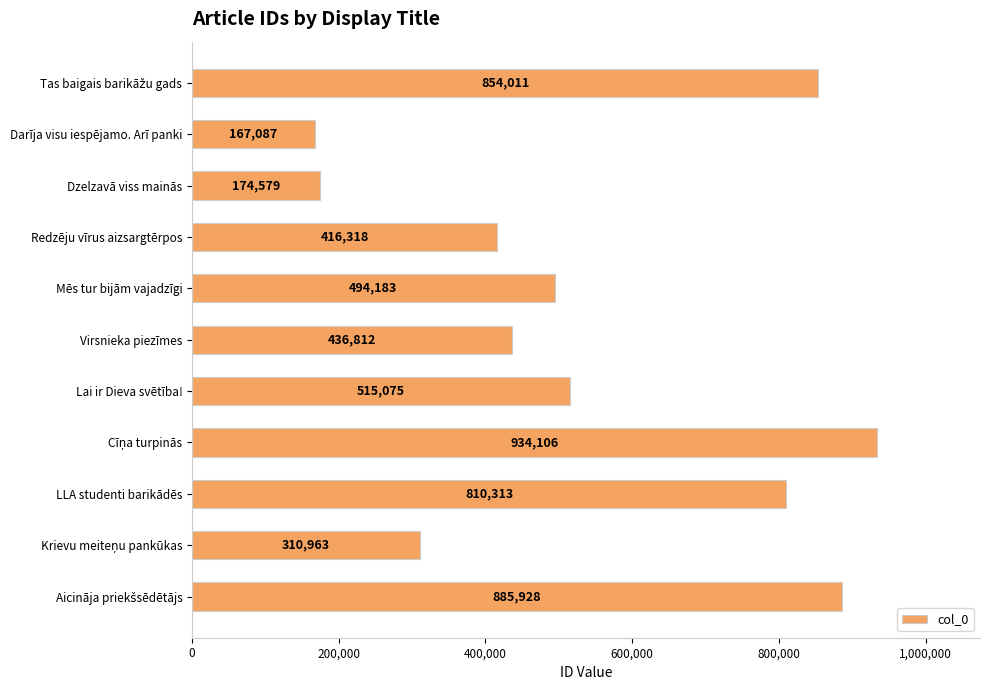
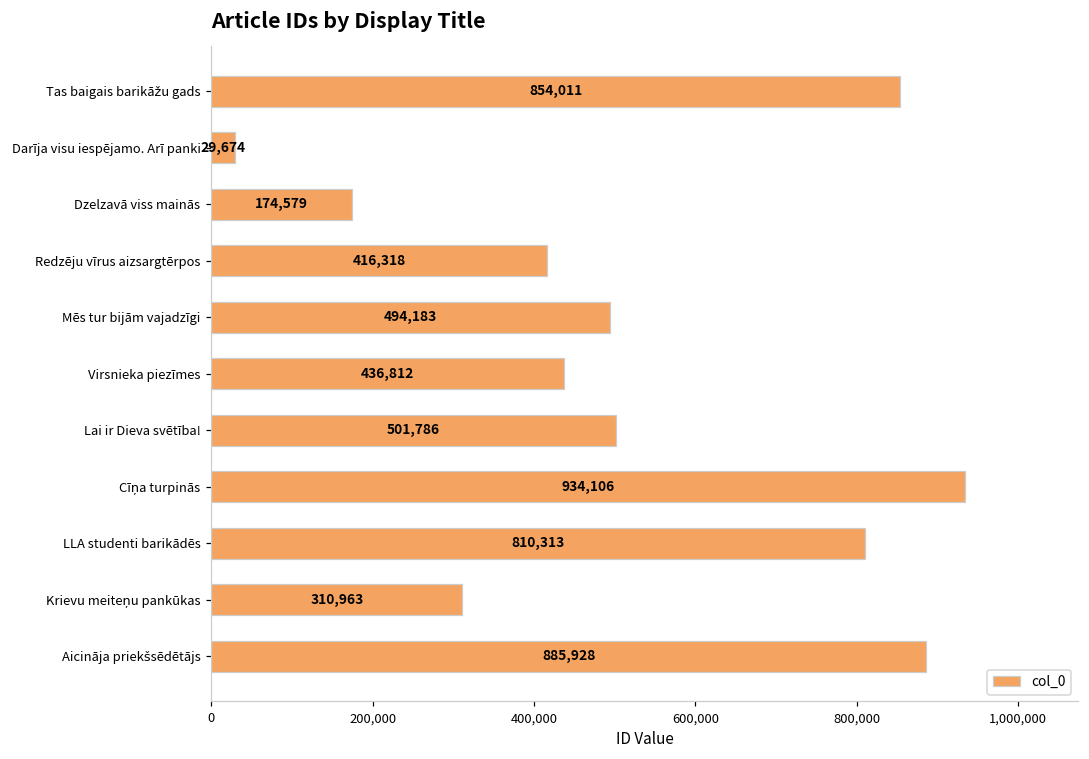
Darīja visu iespējamo. Arī panki: 167,087 -> 29,674
Lai ir Dieva svētība!: 515,075 -> 501,786
